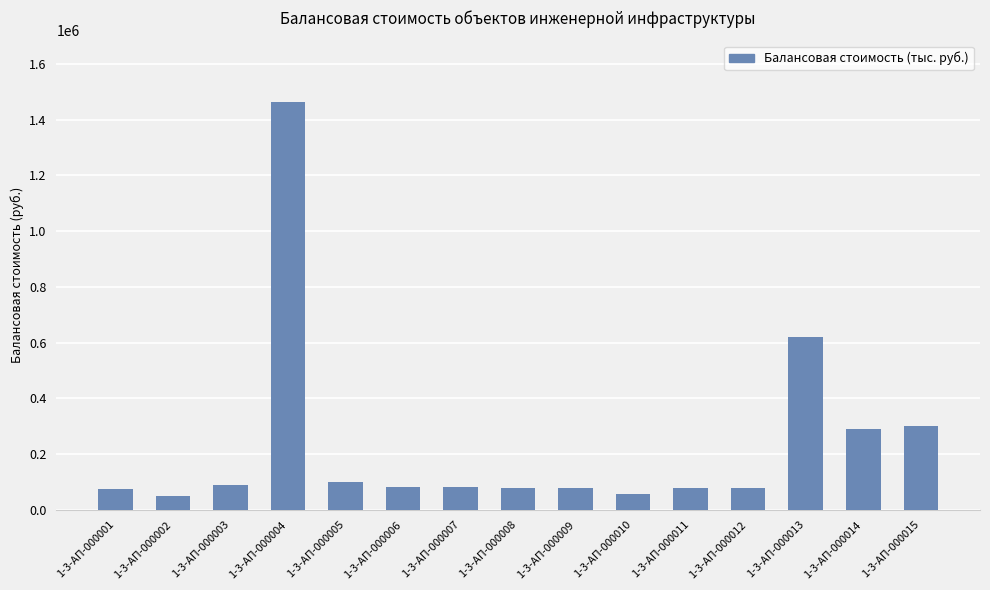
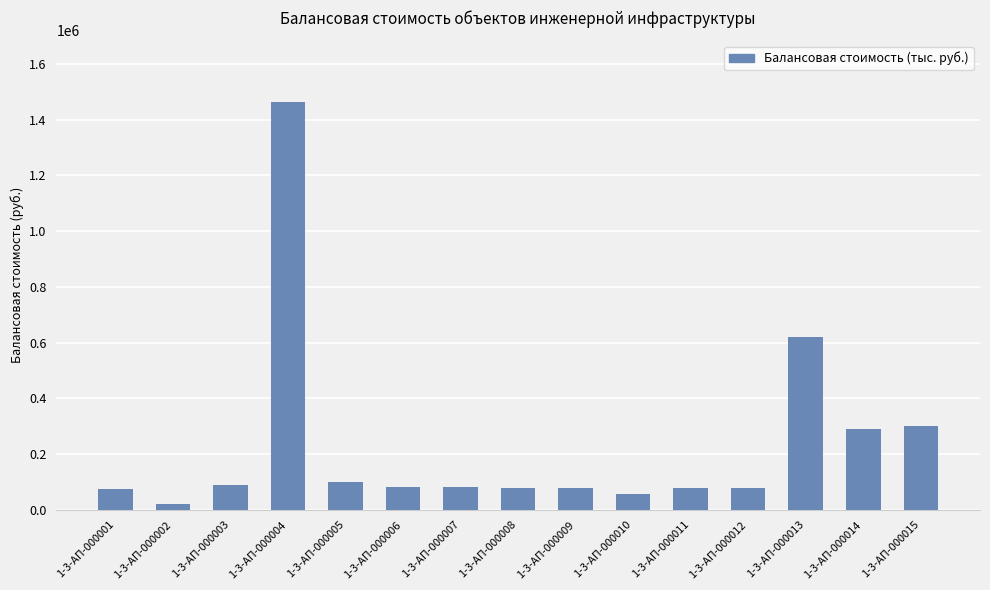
1-3-АП-000002: 50000 -> 20000
